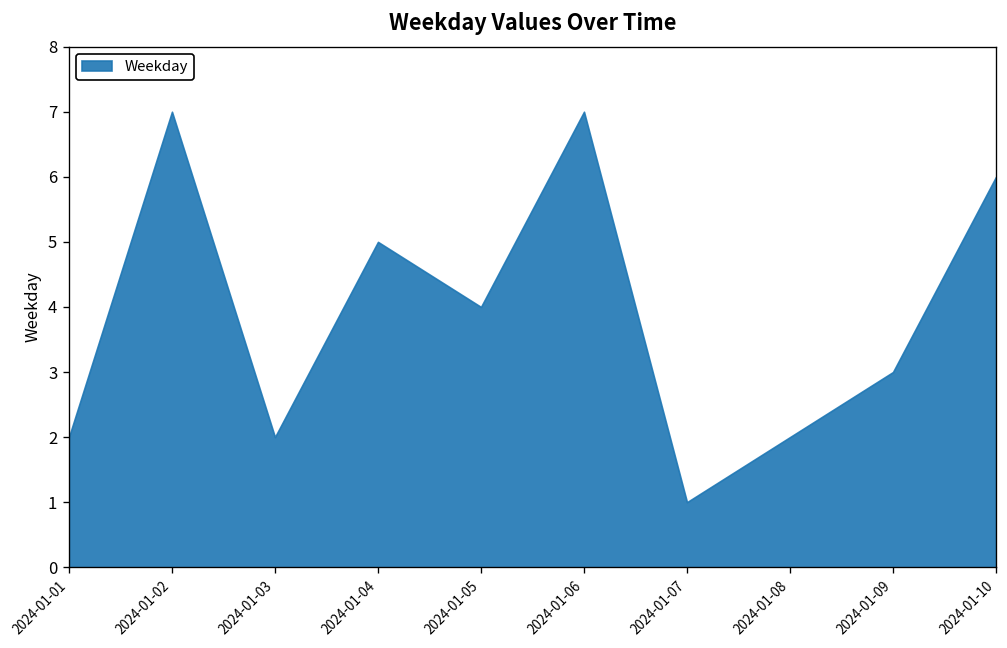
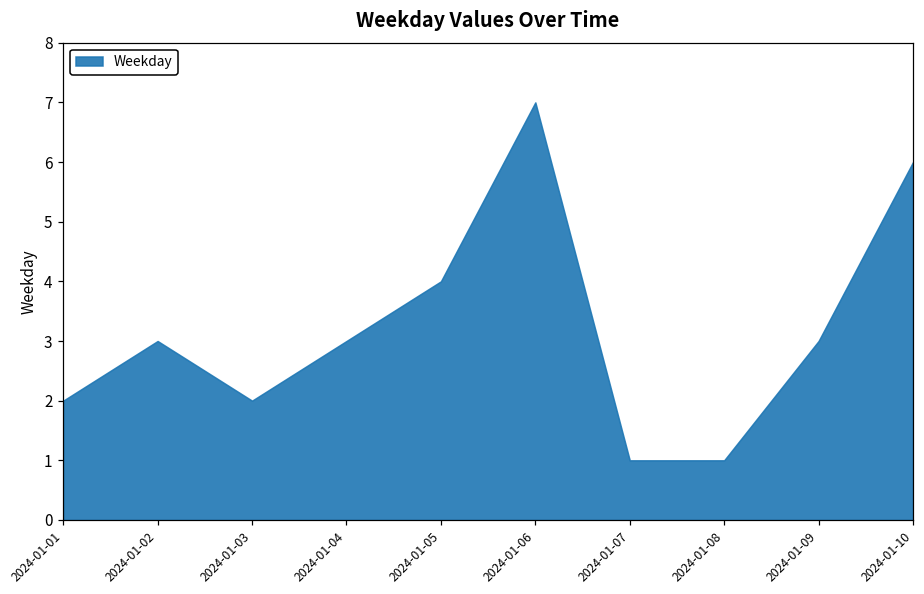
2024-01-02: 7 -> 3
2024-01-04: 5 -> 3
2024-01-08: 2 -> 1
